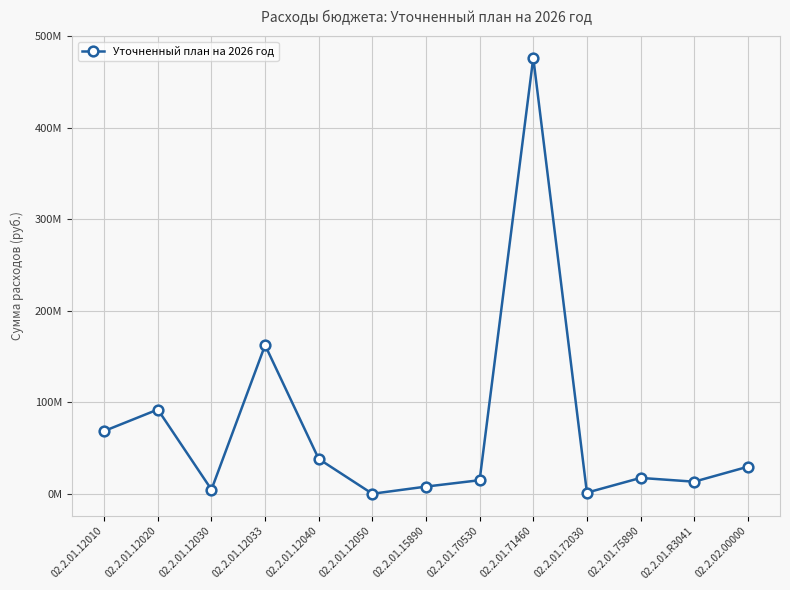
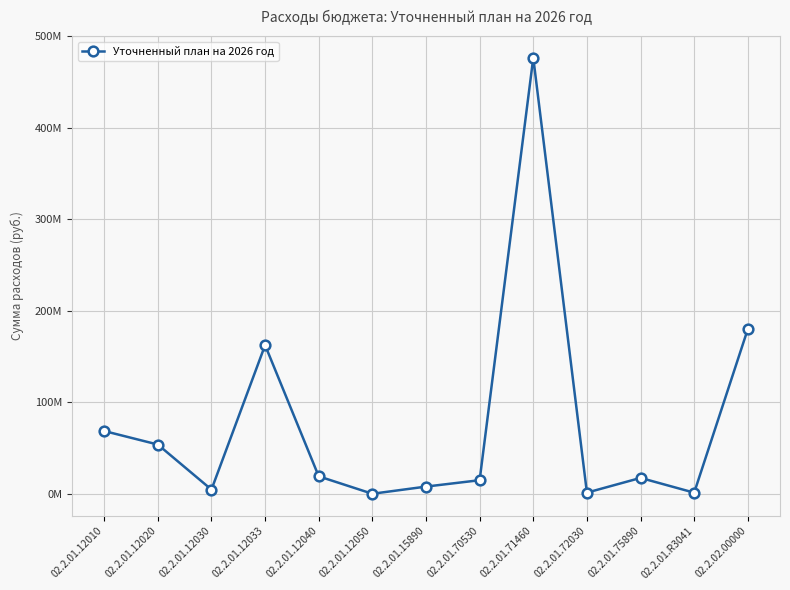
02.2.01.12020: 90000000 -> 50000000
02.2.01.12040: 40000000 -> 20000000
02.2.01.R3041: 10000000 -> 0
02.2.02.00000: 30000000 -> 180000000
